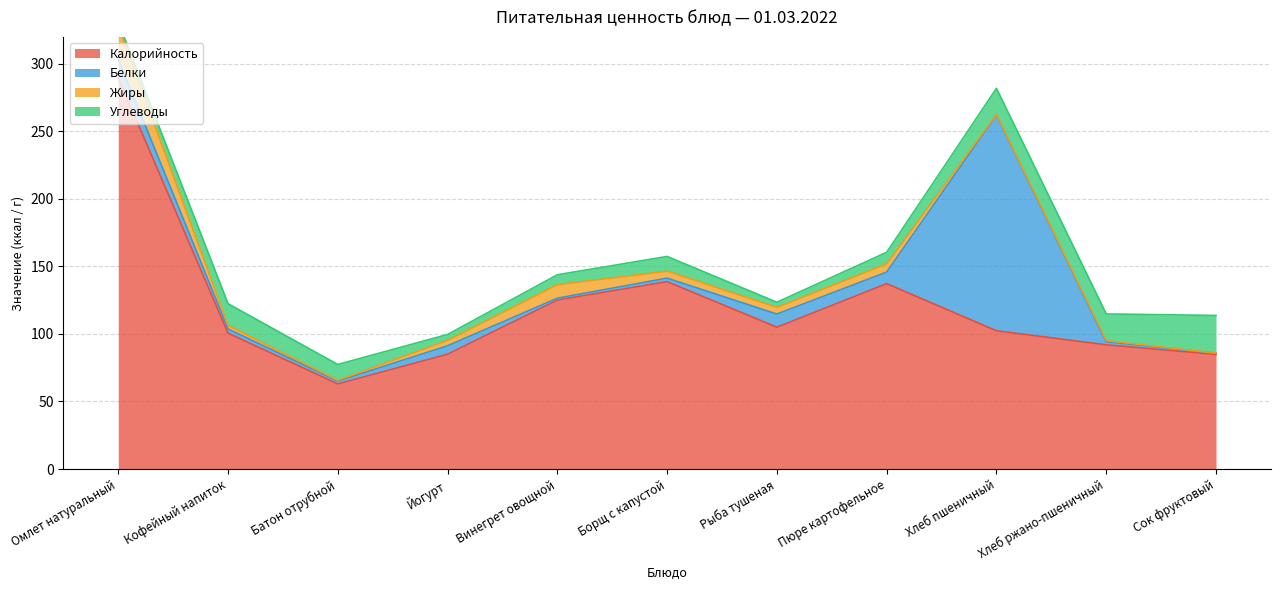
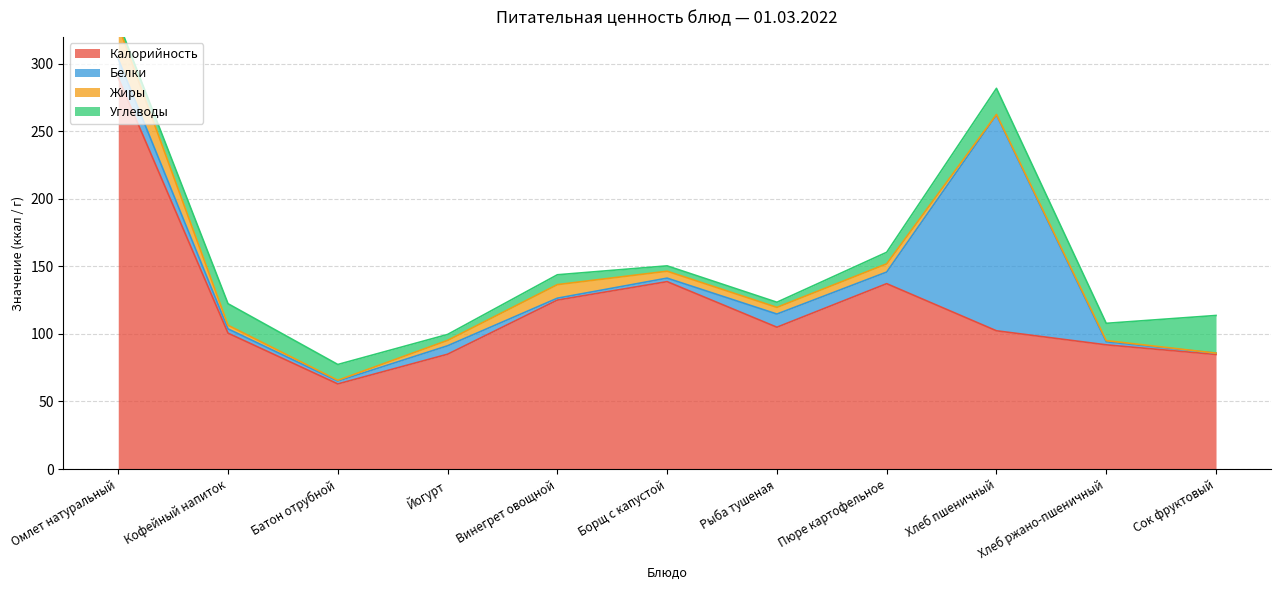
Углеводы, Борщ с капустой: 11 -> 4
Углеводы, Хлеб ржано-пшеничный: 20 -> 13
